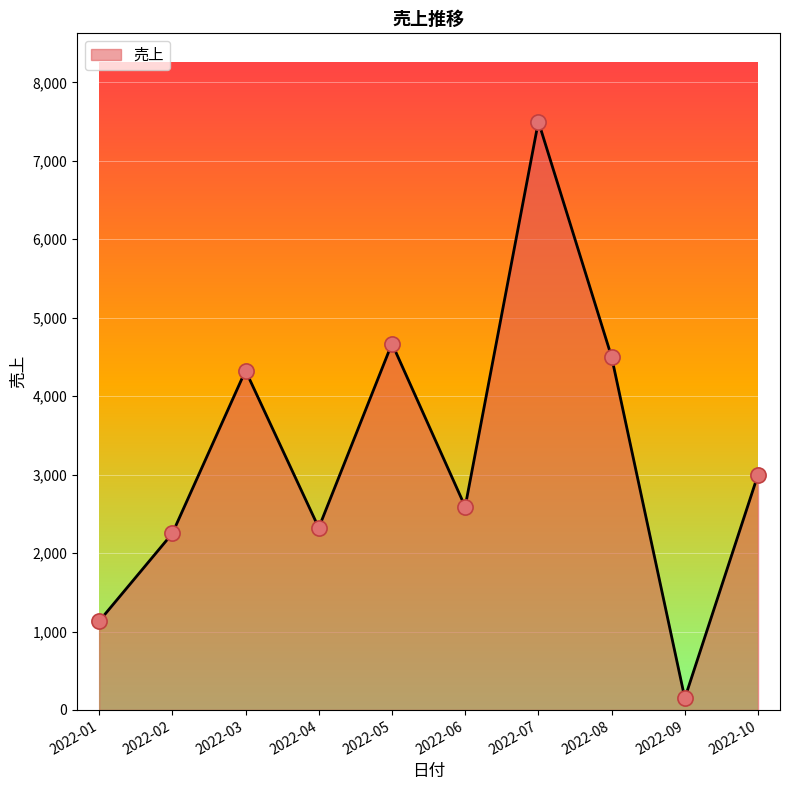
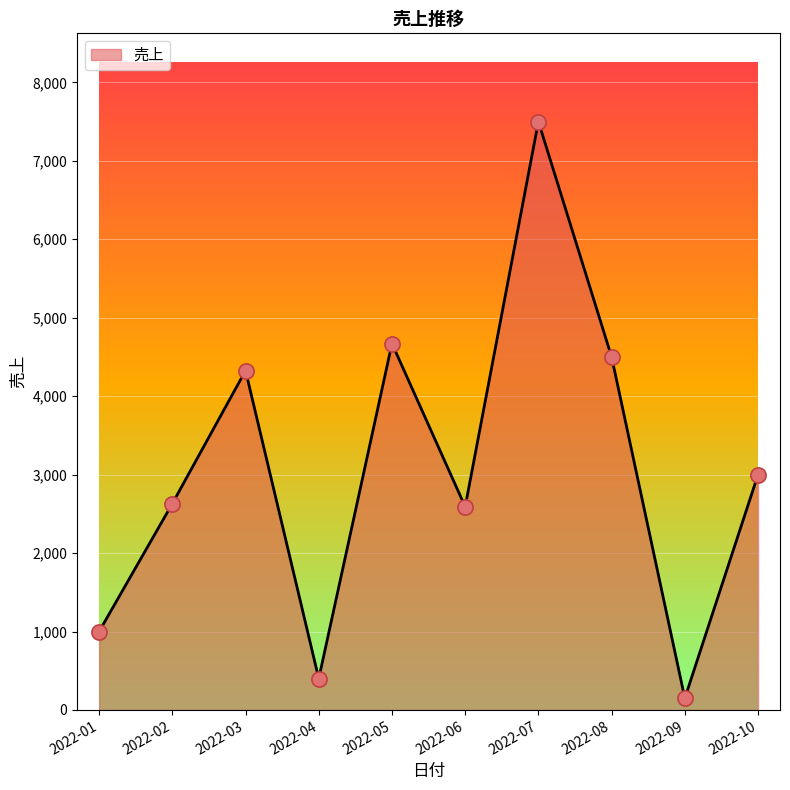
2022-01: 1,100 -> 1,000
2022-02: 2,300 -> 2,600
2022-04: 2,300 -> 400
